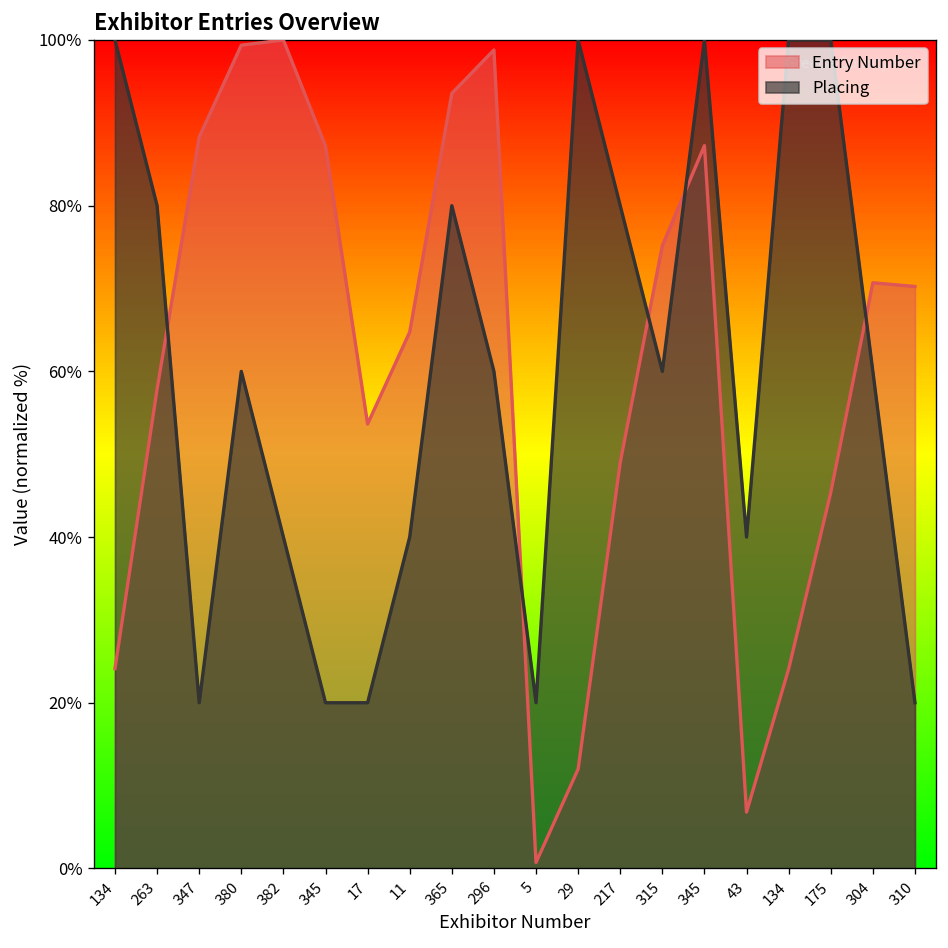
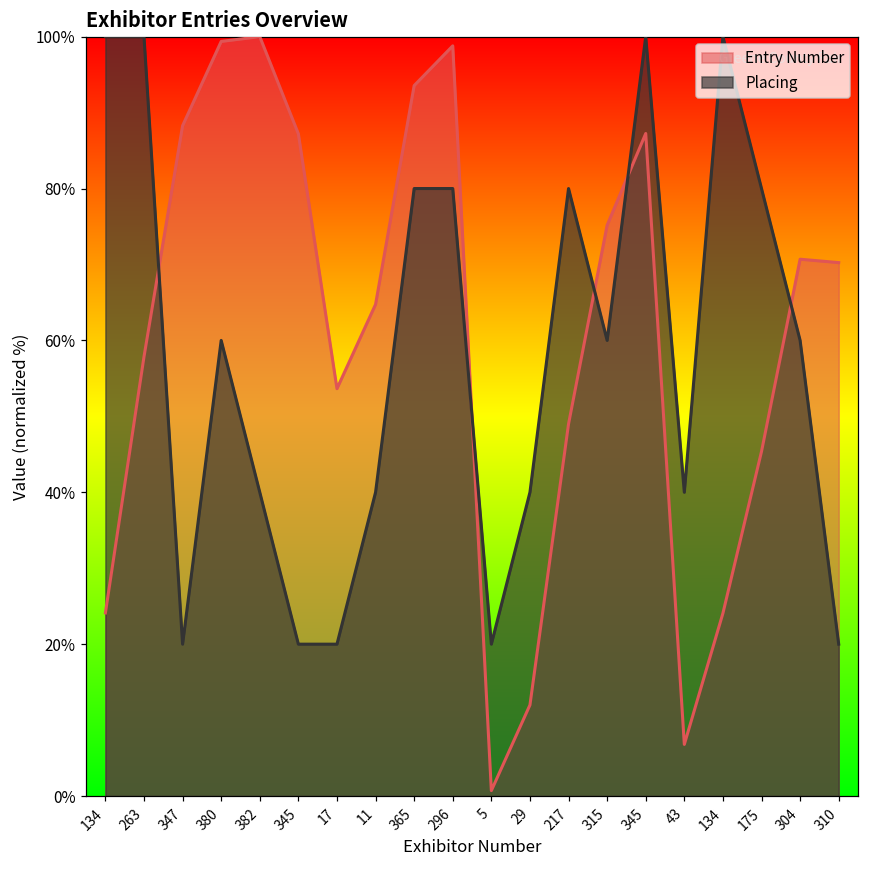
Placing, 263: 80% -> 100%
Placing, 296: 60% -> 80%
Placing, 29: 100% -> 40%
Placing, 175: 100% -> 80%
